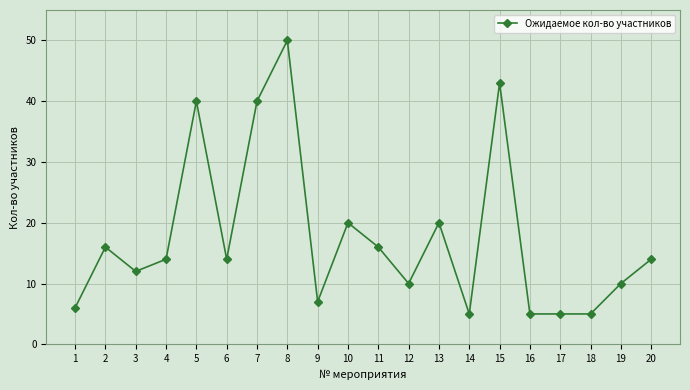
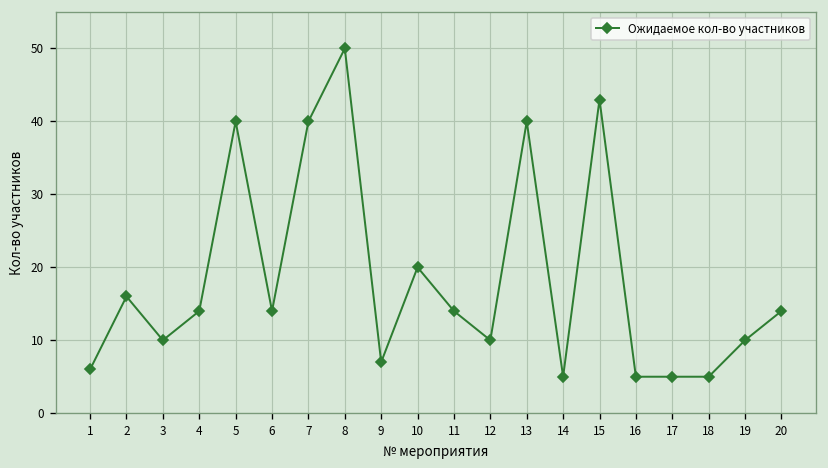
3: 12 -> 10
11: 16 -> 14
13: 20 -> 40
